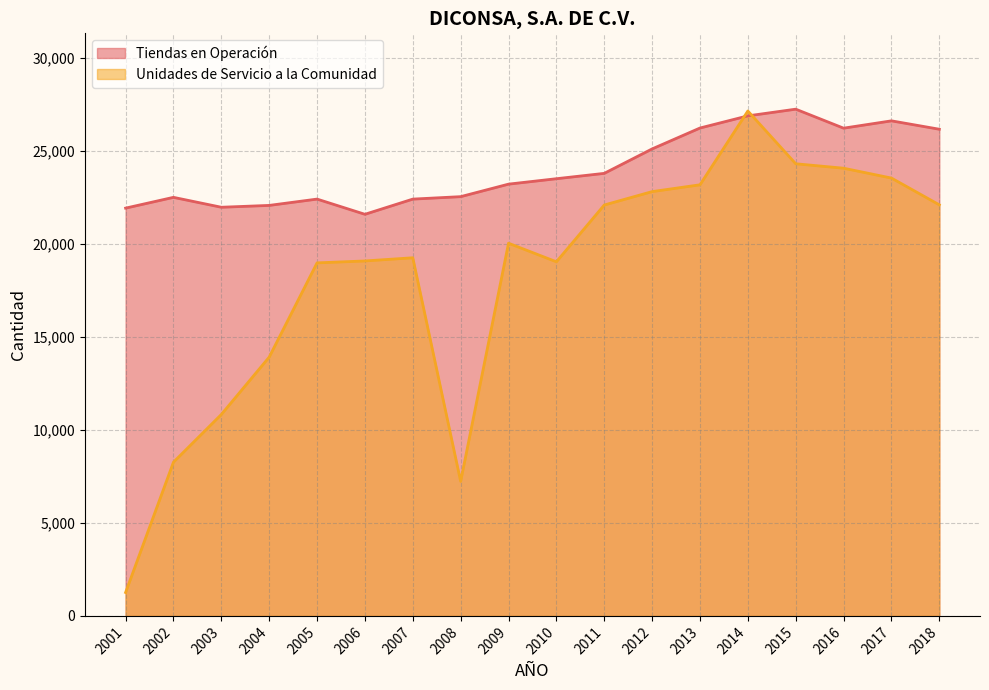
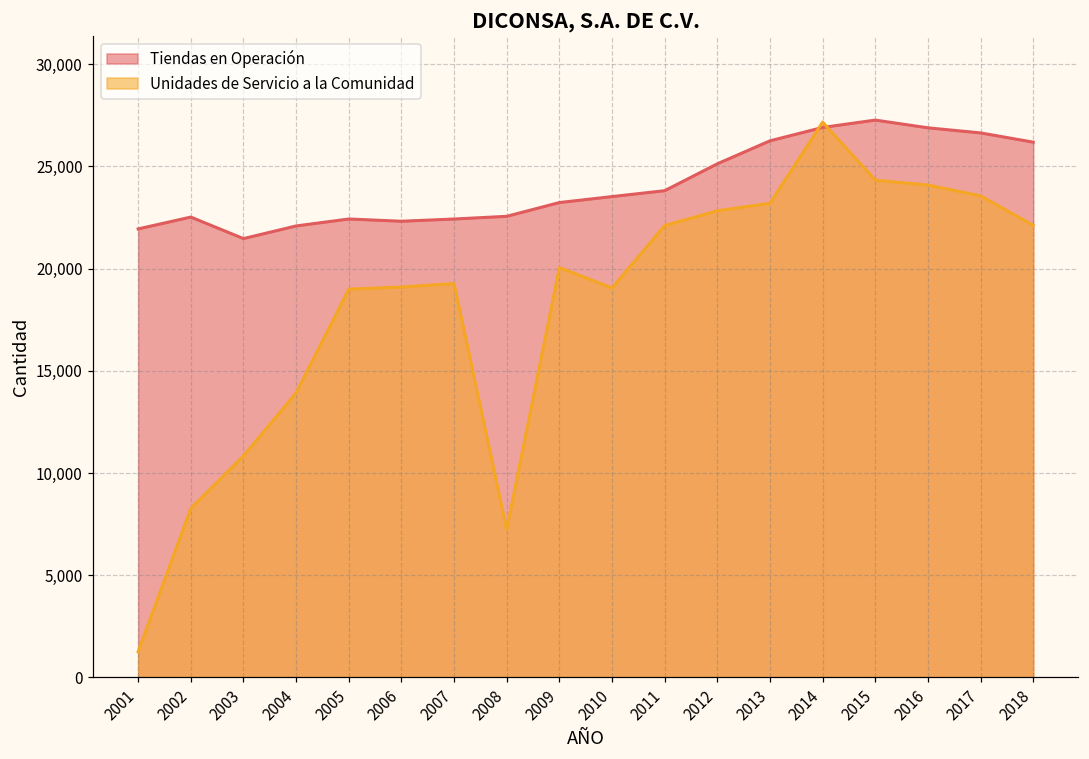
Tiendas en Operación, 2003: 22,000 -> 21,500
Tiendas en Operación, 2006: 21,600 -> 22,300
Tiendas en Operación, 2016: 26,200 -> 26,900
